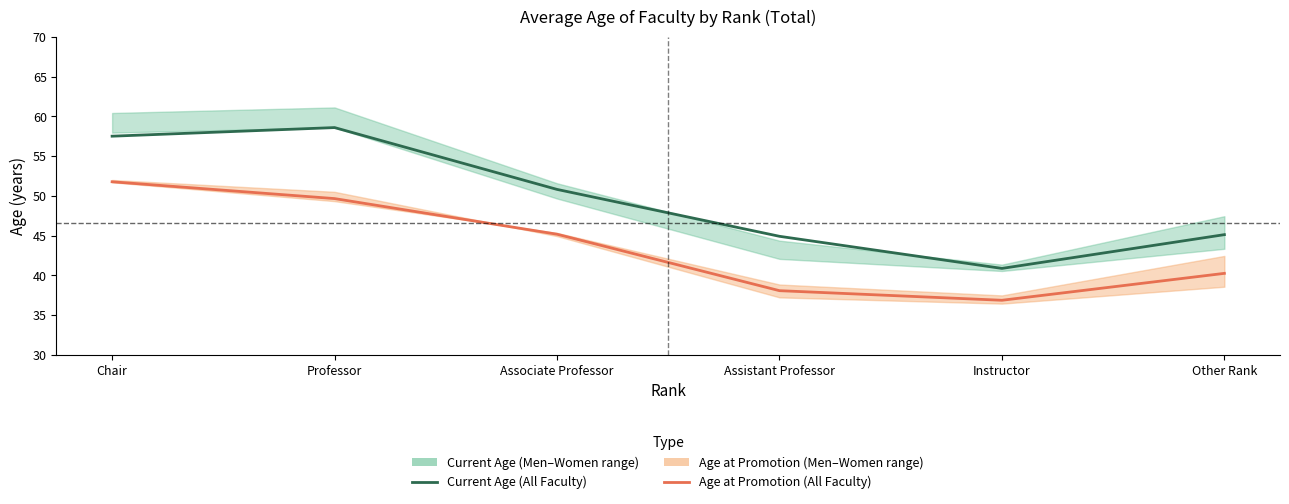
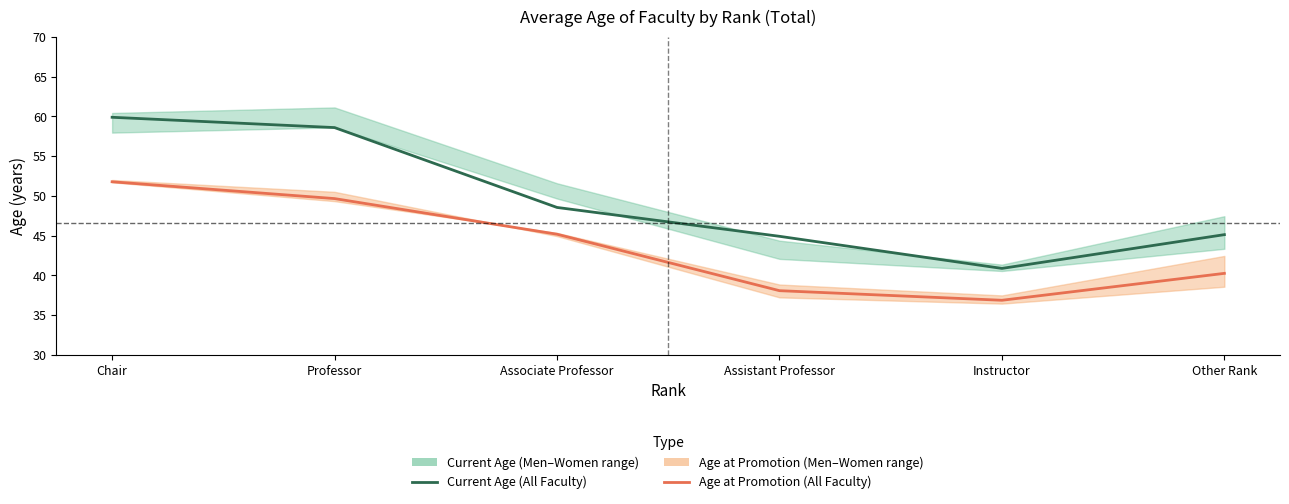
Current Age (All Faculty), Chair: 58 -> 60
Current Age (All Faculty), Associate Professor: 51 -> 49
